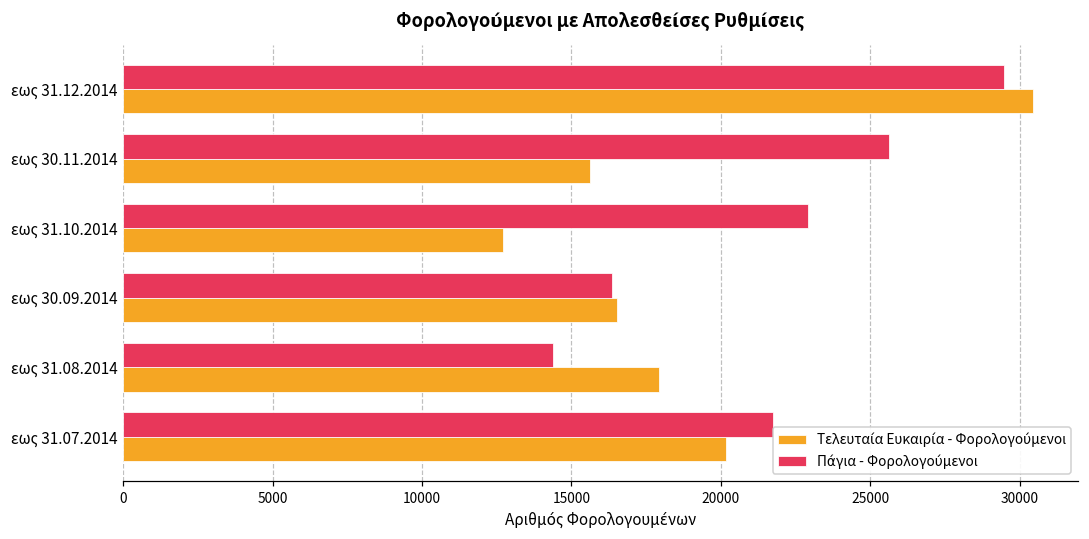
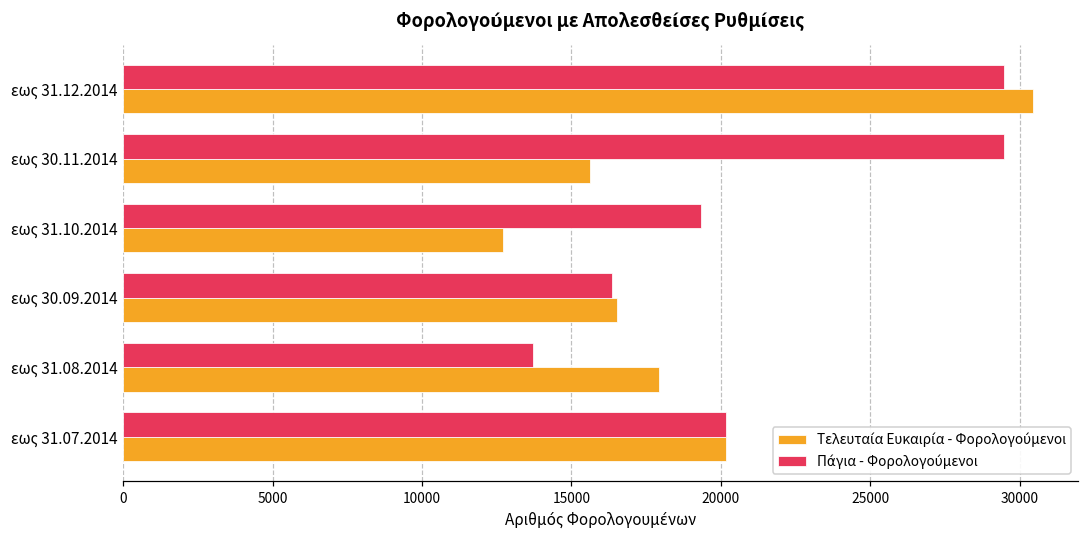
Πάγια - Φορολογούμενοι, εως 30.11.2014: 25600 -> 29500
Πάγια - Φορολογούμενοι, εως 31.10.2014: 22900 -> 19300
Πάγια - Φορολογούμενοι, εως 31.08.2014: 14400 -> 13700
Πάγια - Φορολογούμενοι, εως 31.07.2014: 21800 -> 20200
